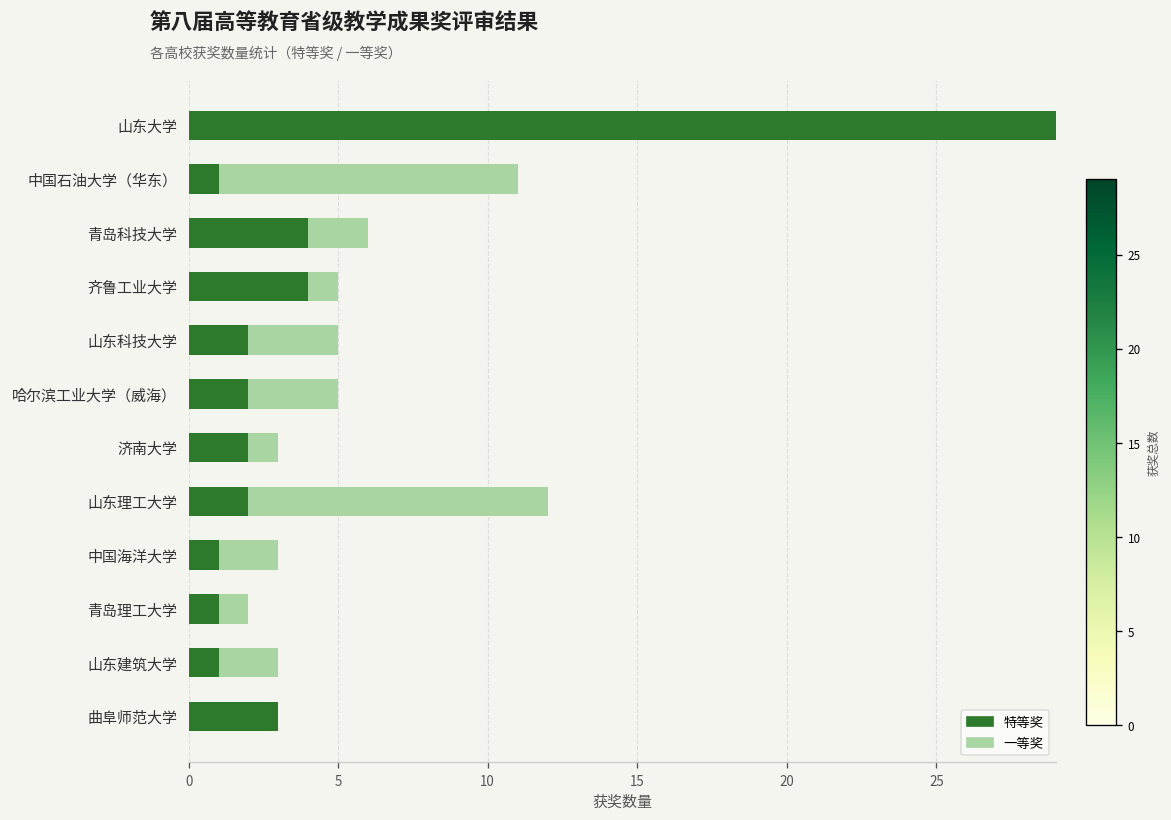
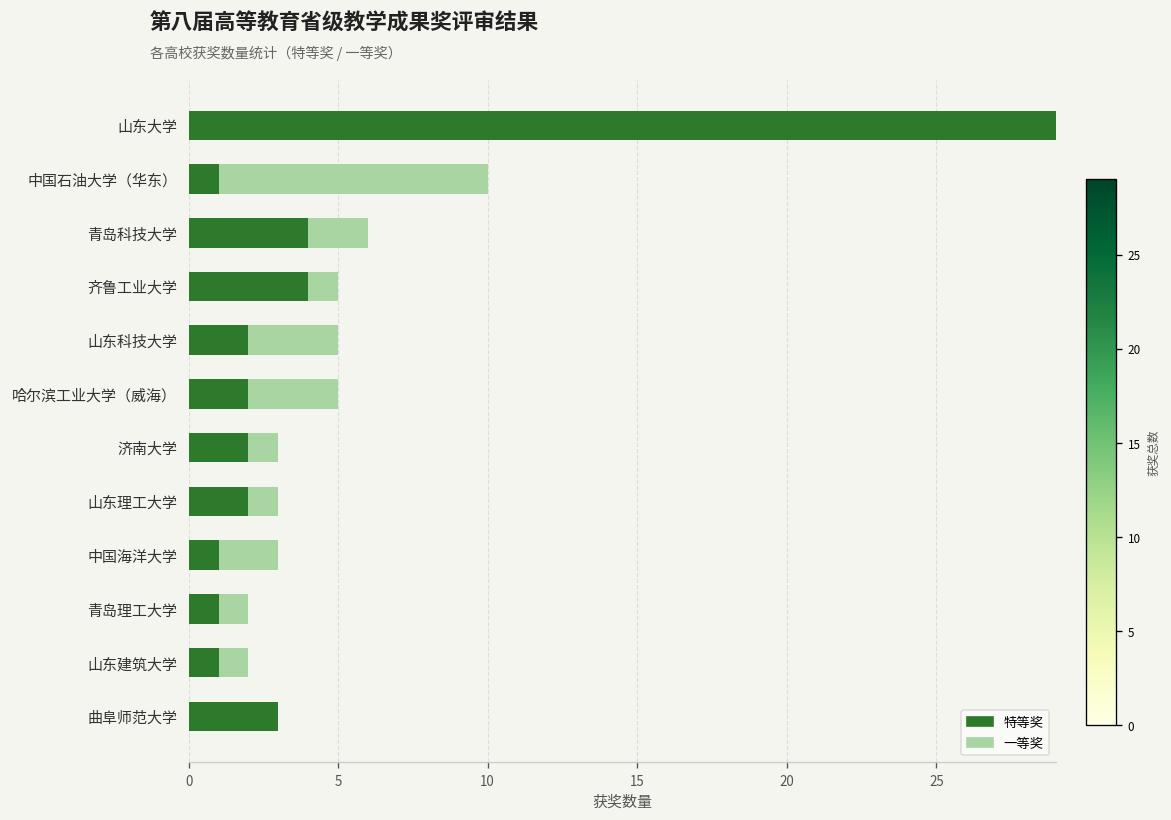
一等奖, 中国石油大学（华东）: 10 -> 9
一等奖, 山东理工大学: 10 -> 1
一等奖, 山东建筑大学: 2 -> 1
